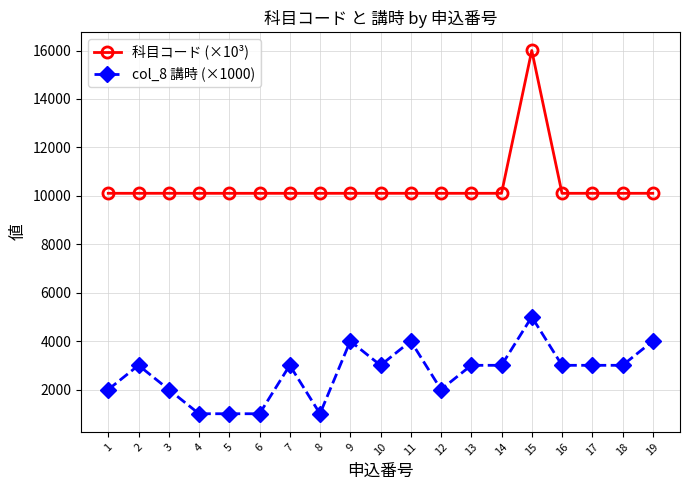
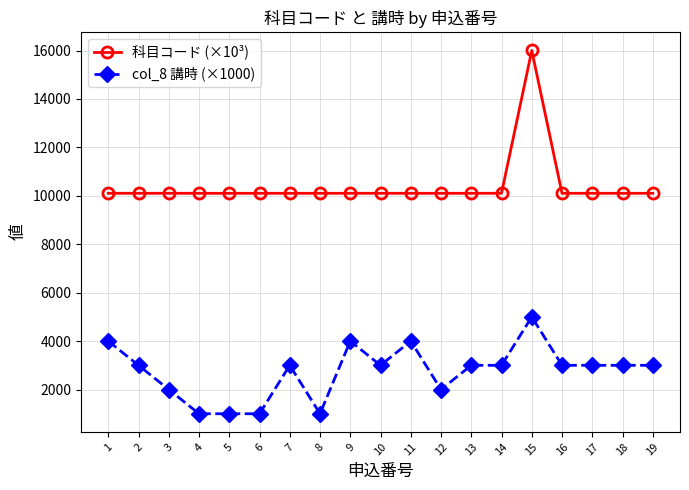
col_8 講時 (×1000), 1: 2000 -> 4000
col_8 講時 (×1000), 19: 4000 -> 3000
